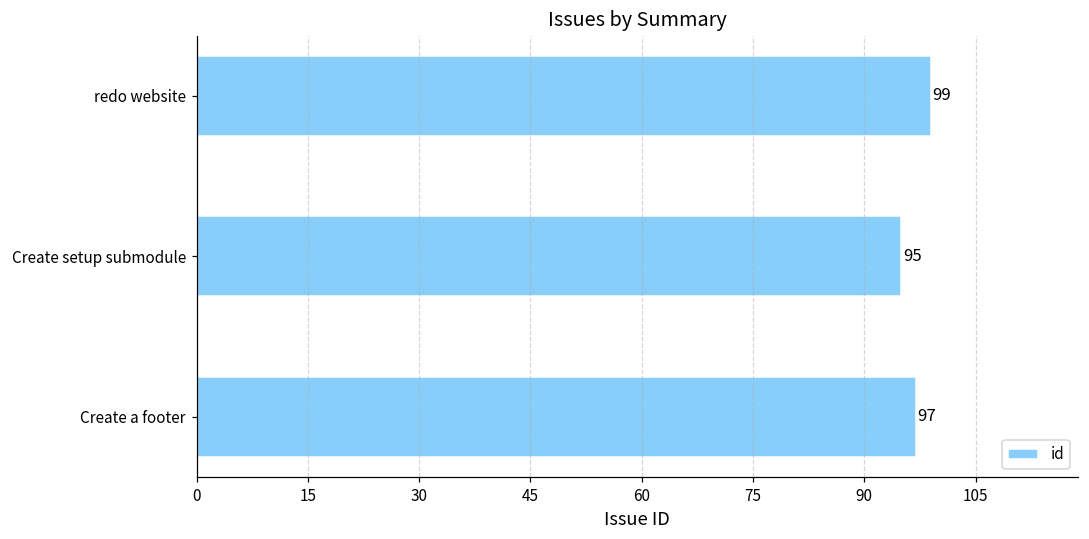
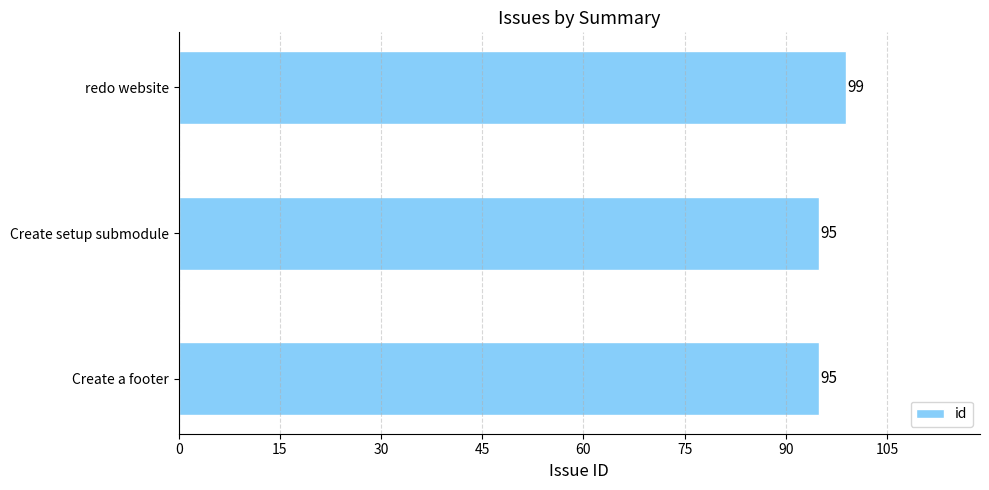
Create a footer: 97 -> 95
